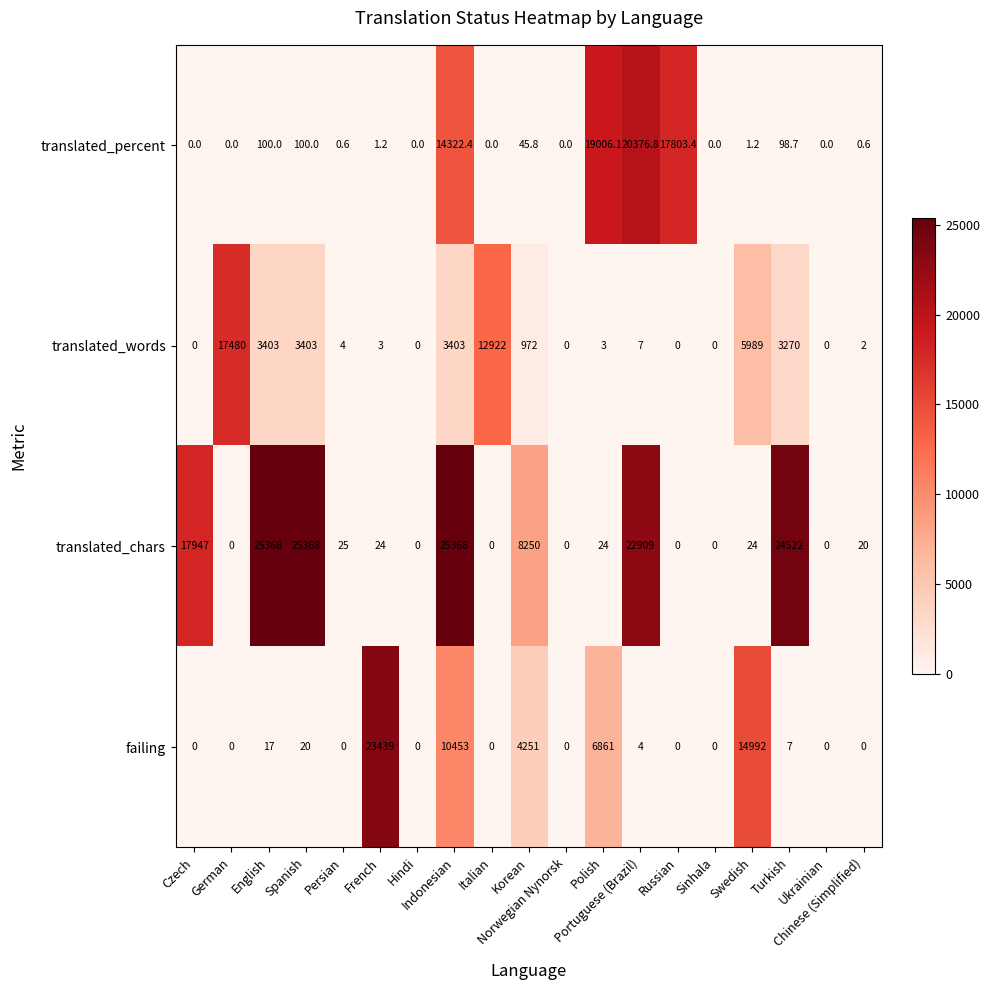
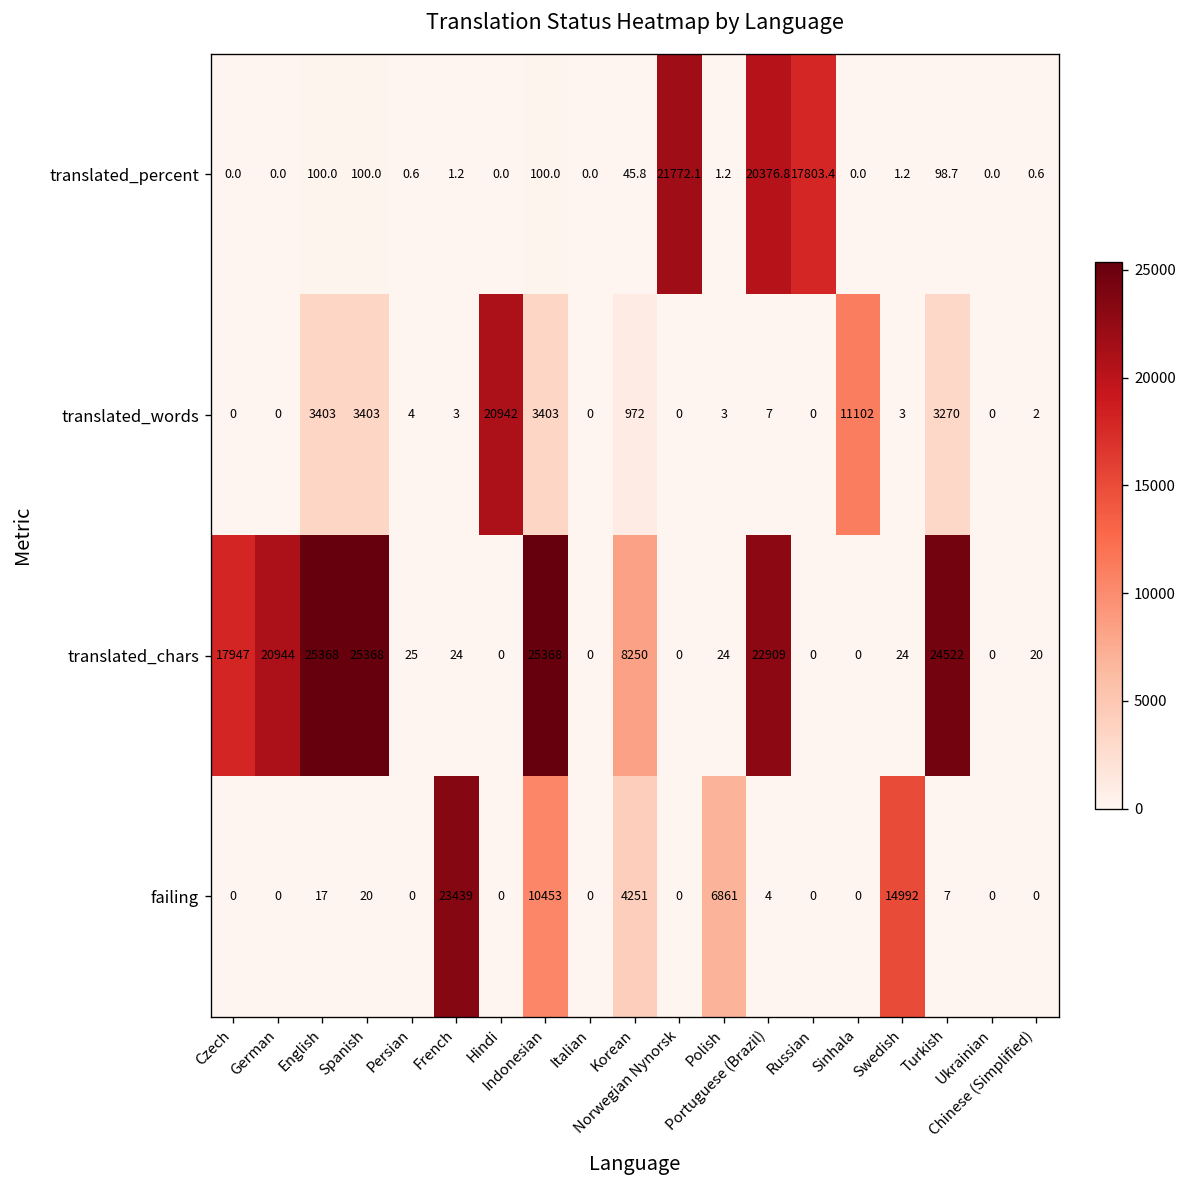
translated_percent, Indonesian: 14322.4 -> 100.0
translated_percent, Norwegian Nynorsk: 0.0 -> 21772.1
translated_percent, Polish: 19006.1 -> 1.2
translated_words, German: 17480 -> 0
translated_words, Hindi: 0 -> 20942
translated_words, Italian: 12922 -> 0
translated_words, Sinhala: 0 -> 11102
translated_words, Swedish: 5989 -> 3
translated_chars, German: 0 -> 20944
